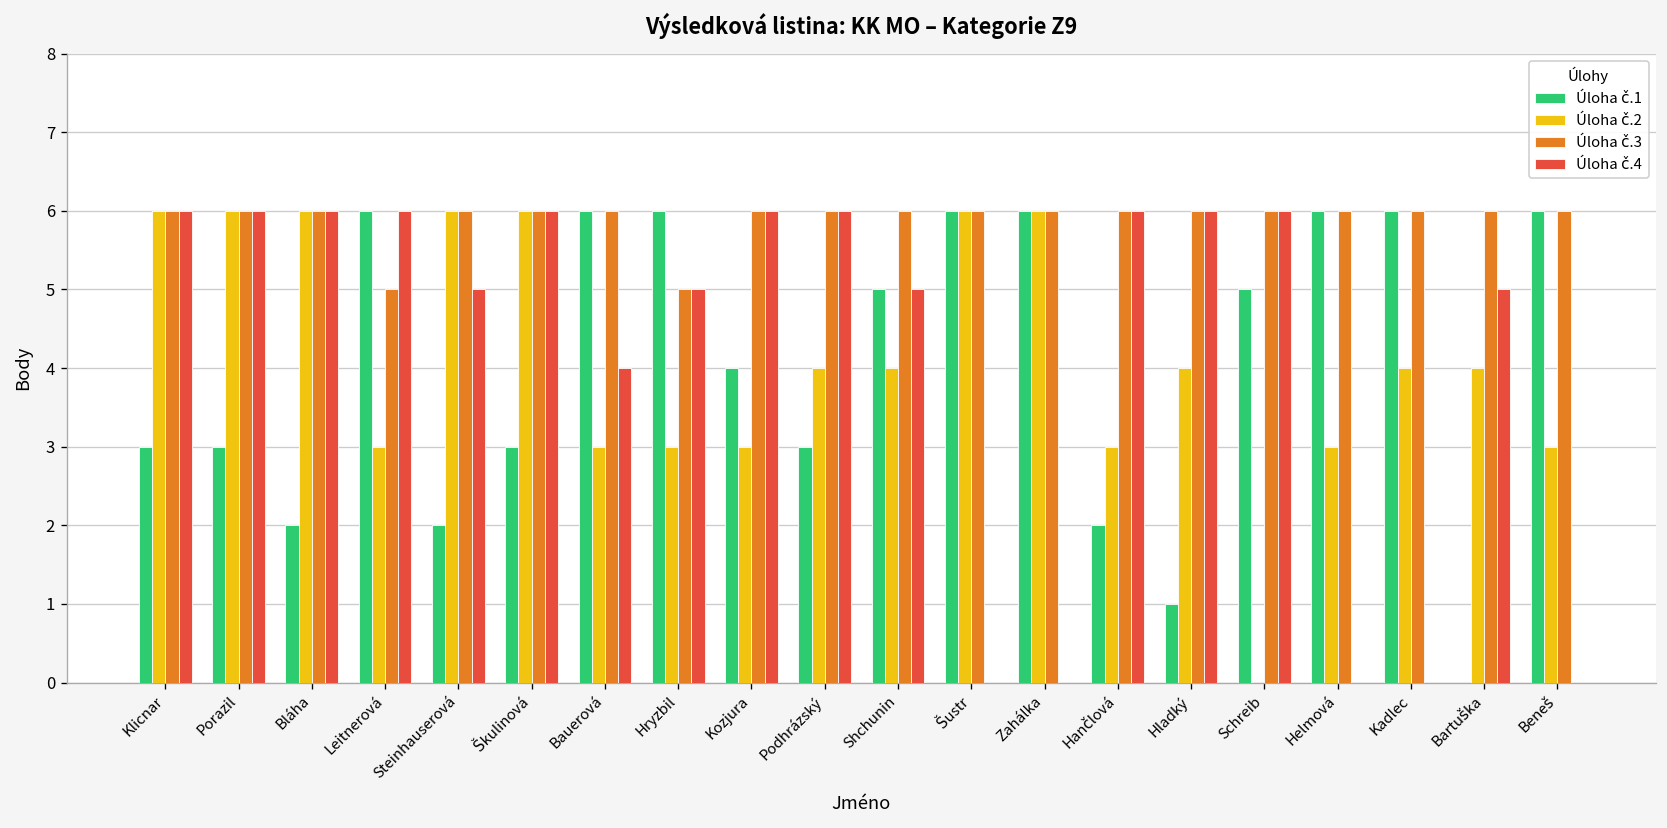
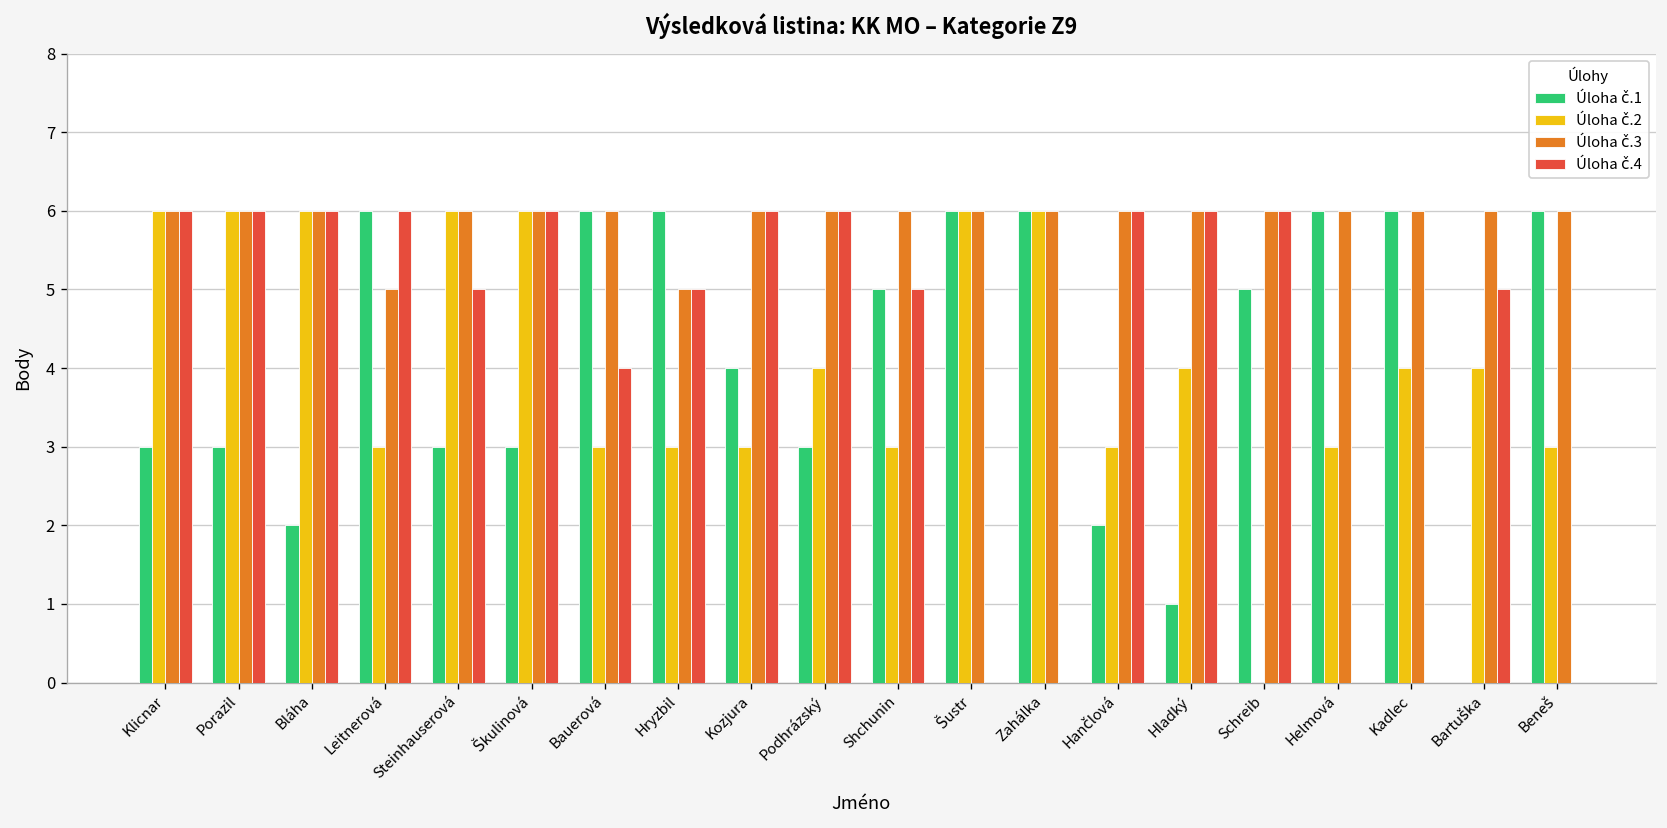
Úloha č.1, Steinhauserová: 2 -> 3
Úloha č.2, Shchunin: 4 -> 3
